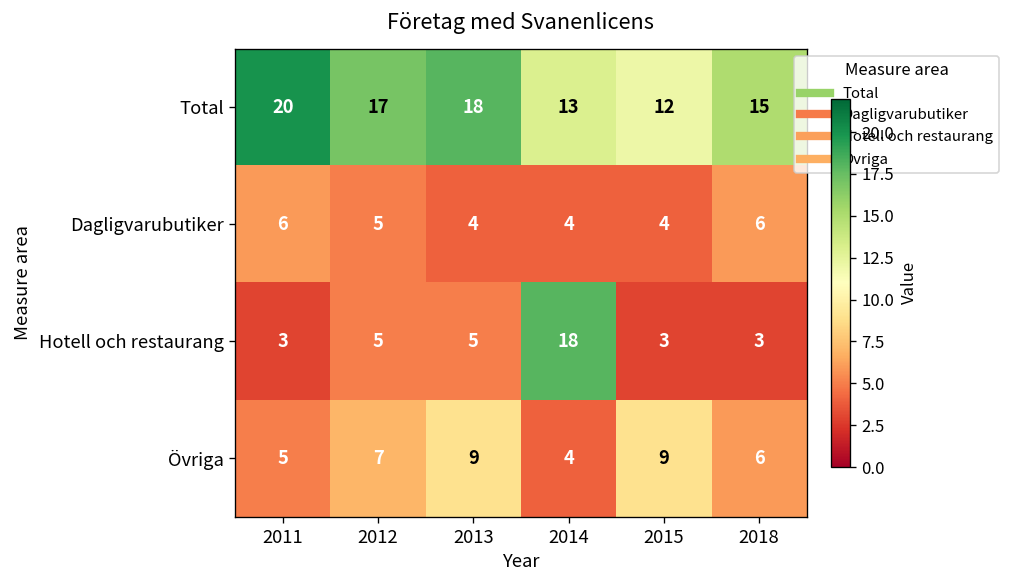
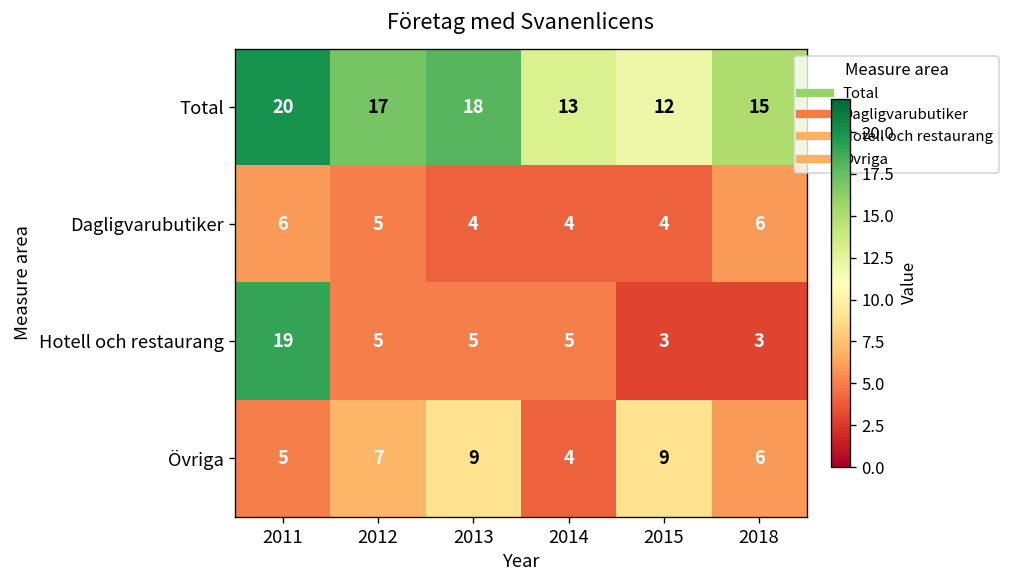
Hotell och restaurang, 2011: 3 -> 19
Hotell och restaurang, 2014: 18 -> 5
